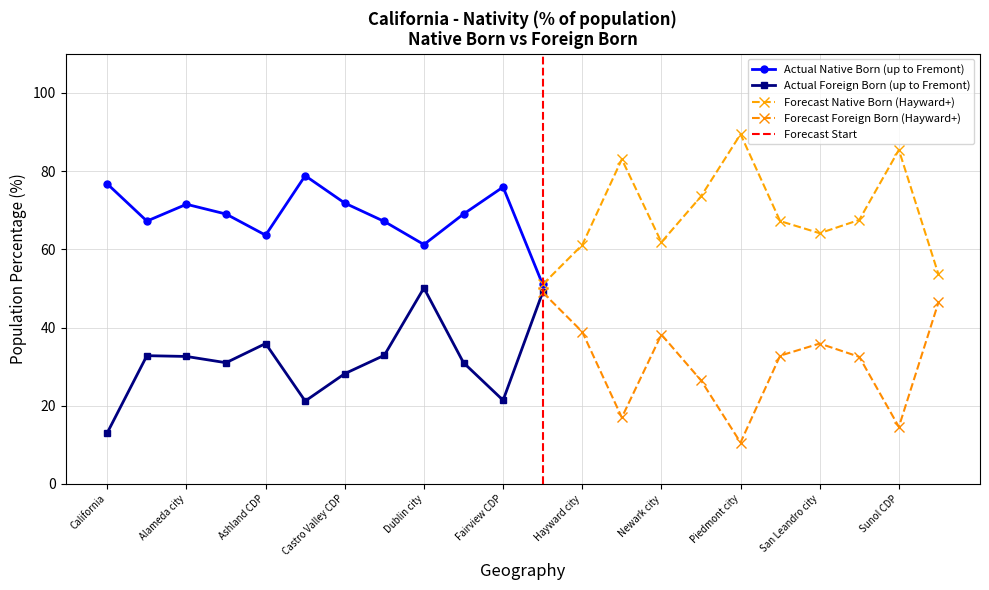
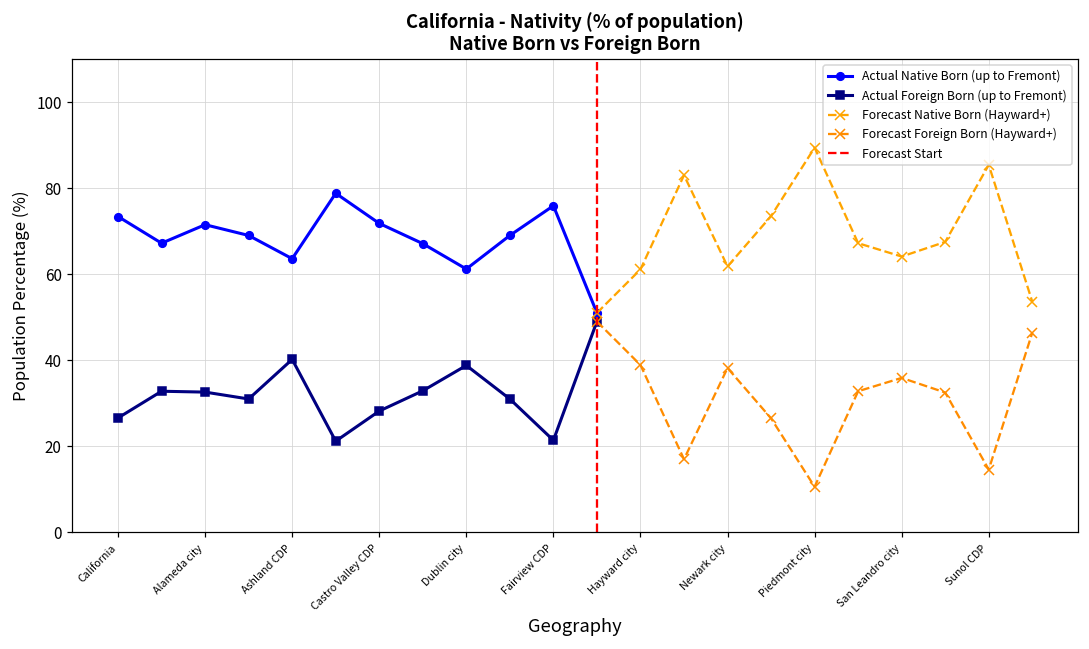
Actual Native Born (up to Fremont), California: 77 -> 73
Actual Foreign Born (up to Fremont), California: 13 -> 27
Actual Foreign Born (up to Fremont), Ashland CDP: 36 -> 40
Actual Foreign Born (up to Fremont), Dublin city: 50 -> 39
